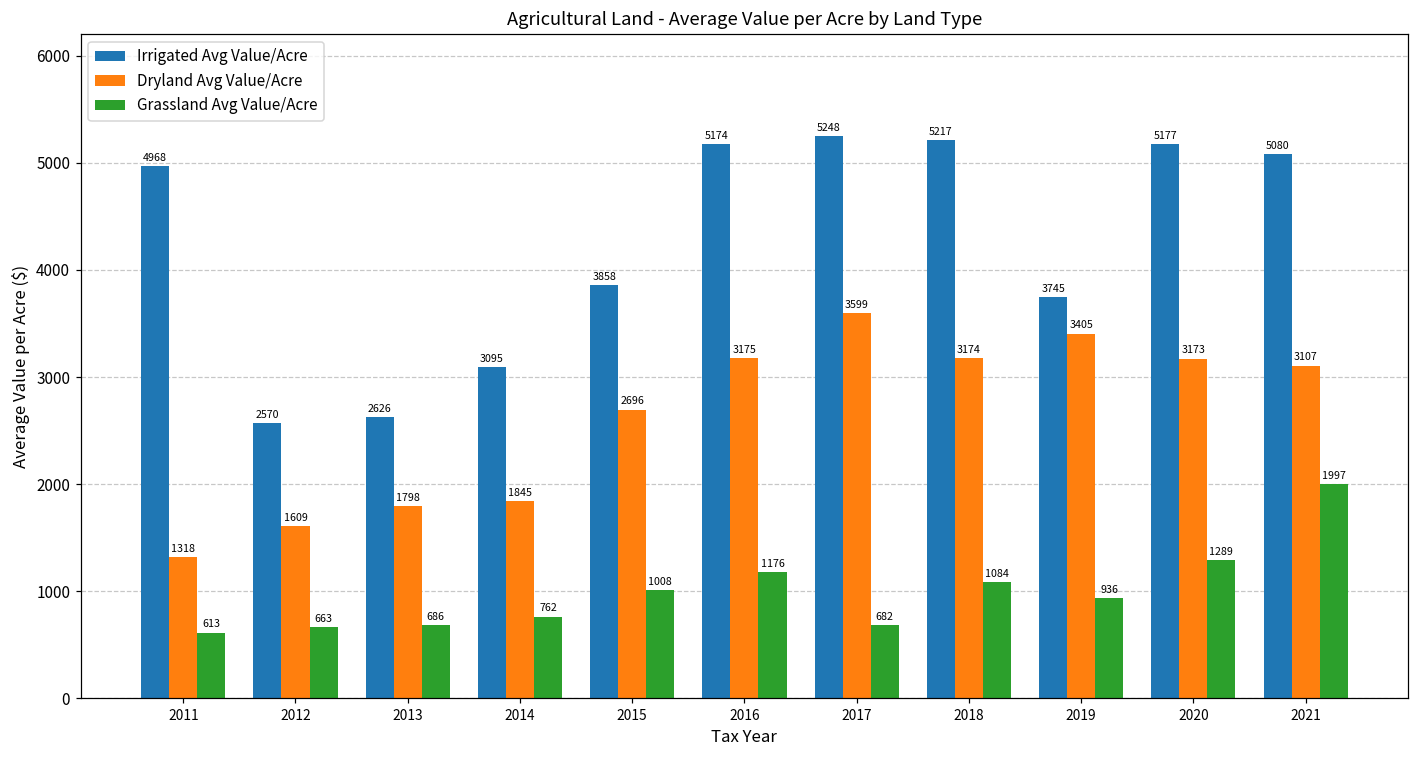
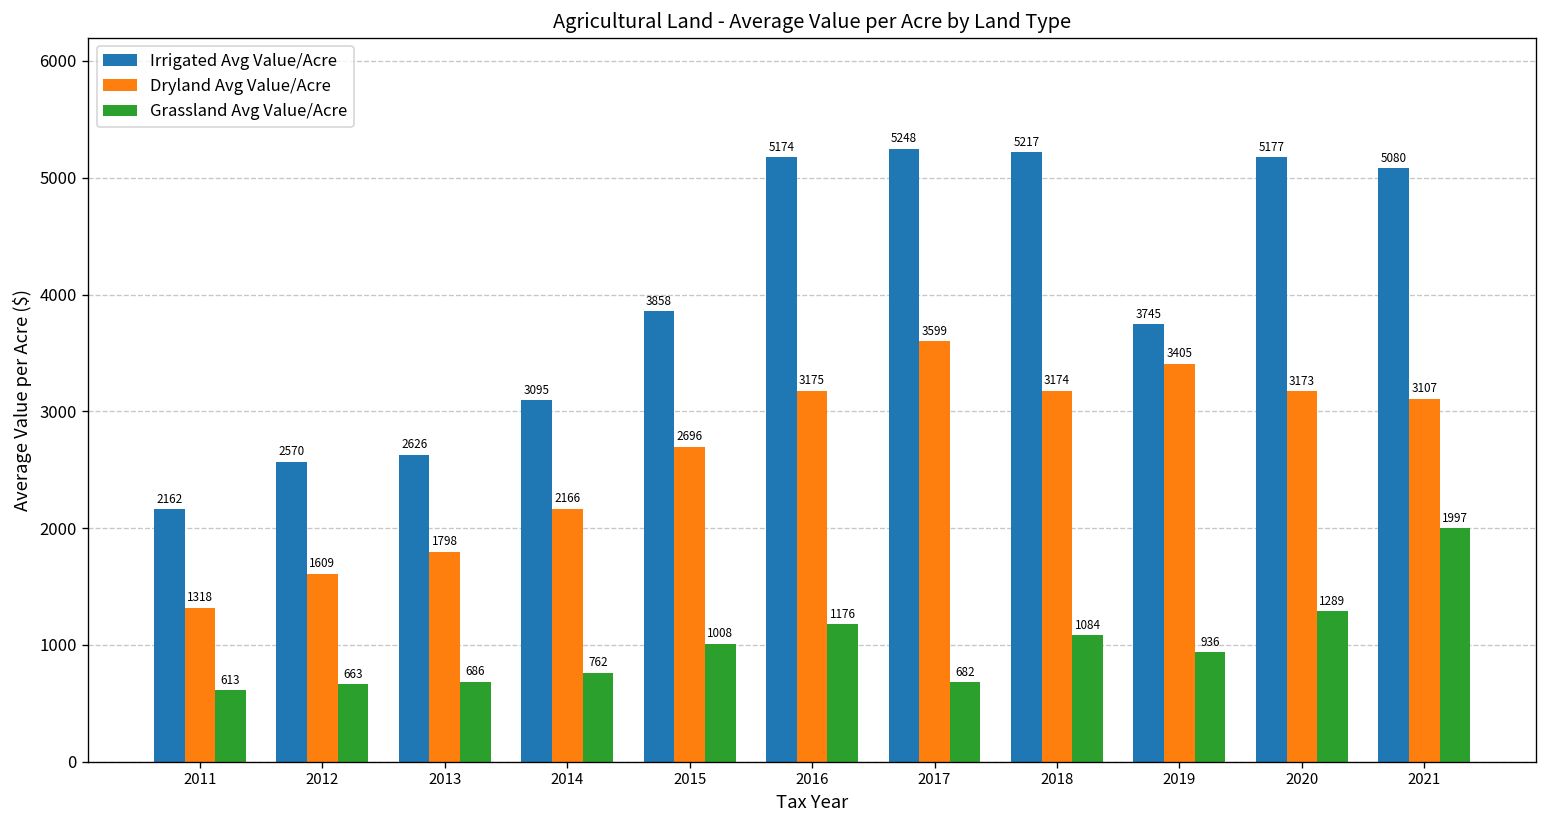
Irrigated Avg Value/Acre, 2011: 4968 -> 2162
Dryland Avg Value/Acre, 2014: 1845 -> 2166
